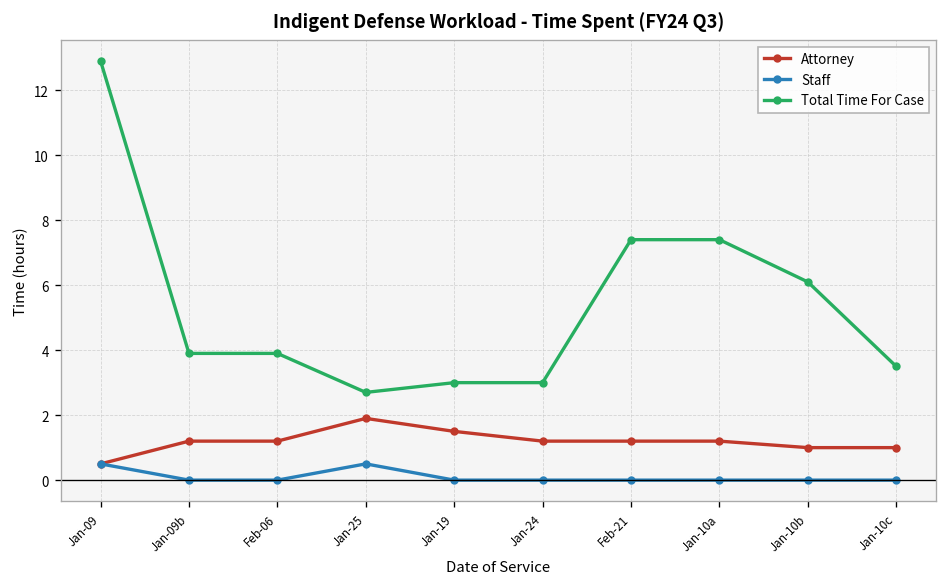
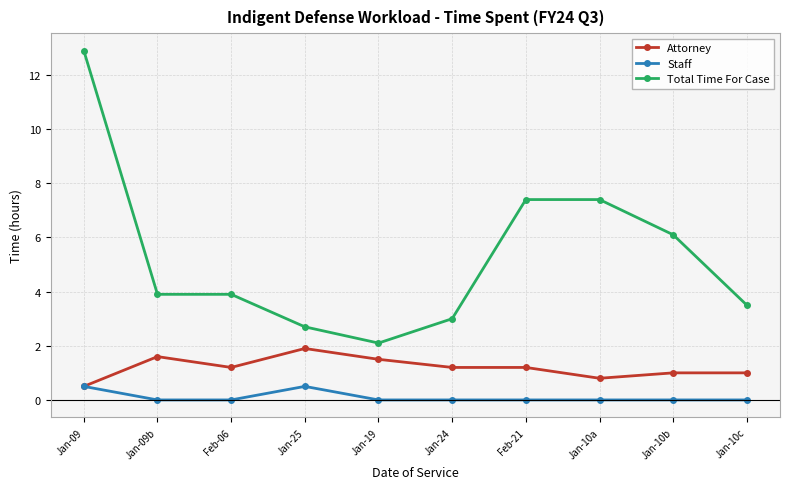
Attorney, Jan-09b: 1.2 -> 1.6
Total Time For Case, Jan-19: 3.0 -> 2.1
Attorney, Jan-10a: 1.2 -> 0.8
